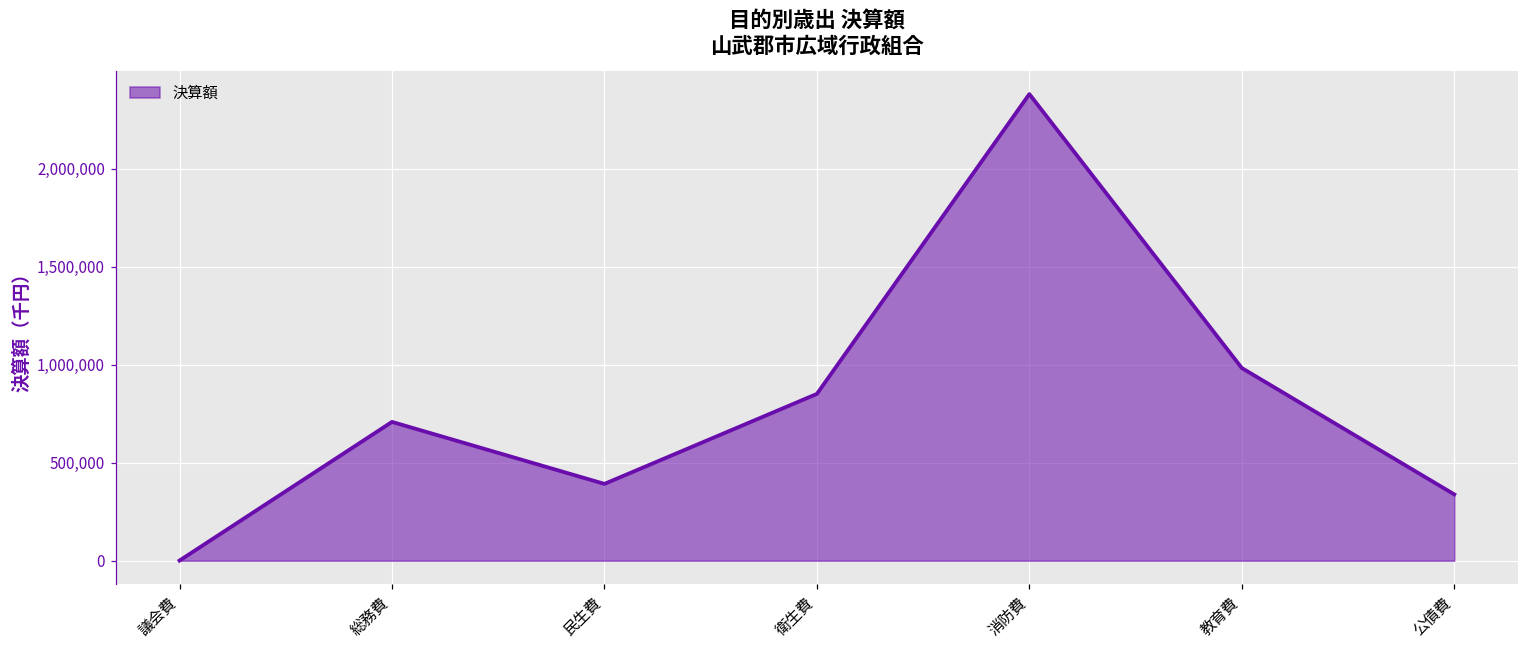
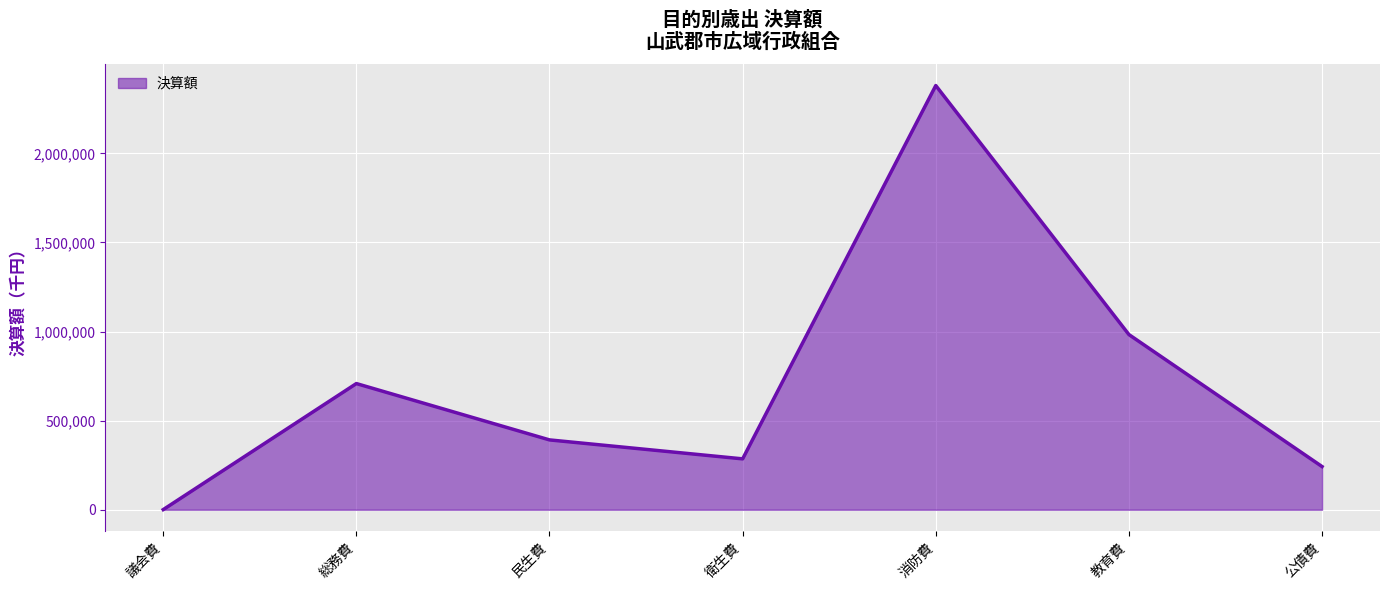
衛生費: 850,000 -> 290,000
公債費: 340,000 -> 240,000
